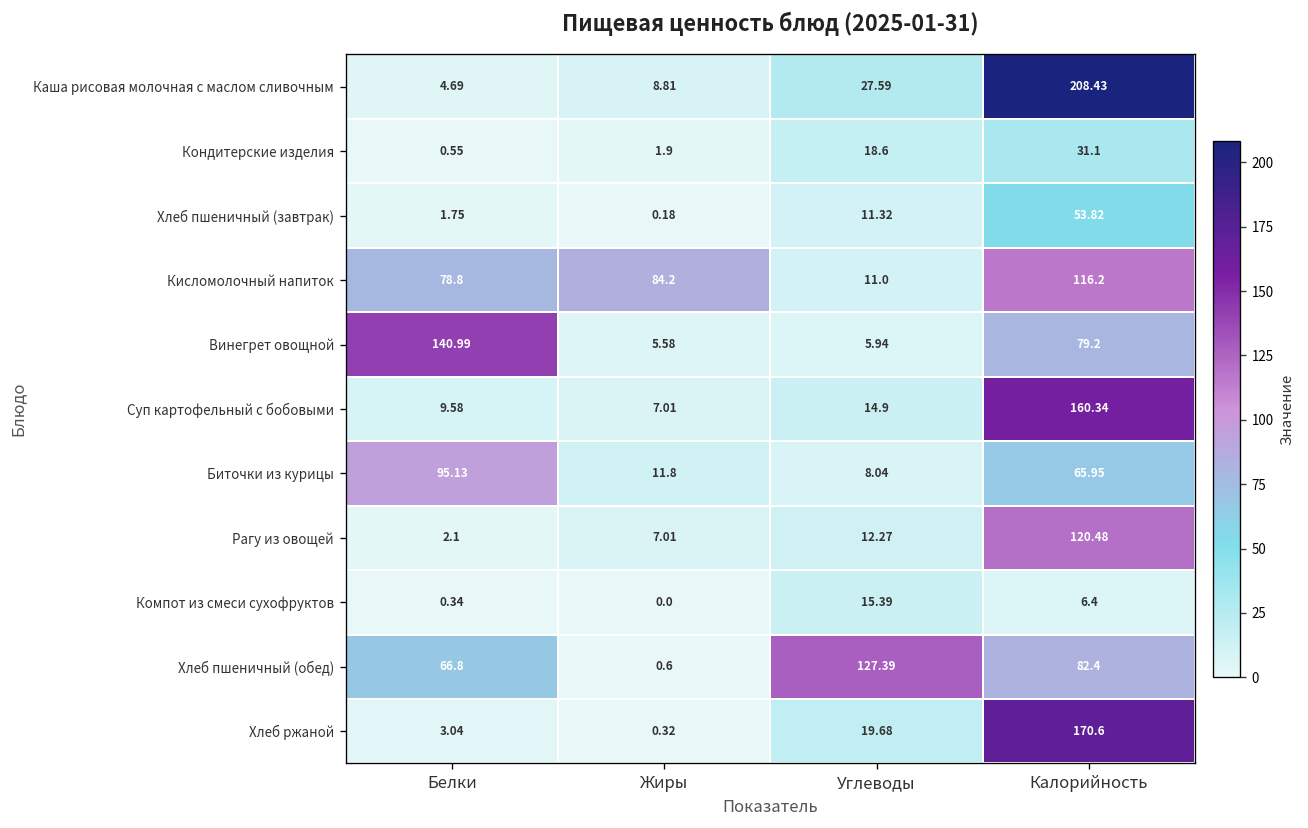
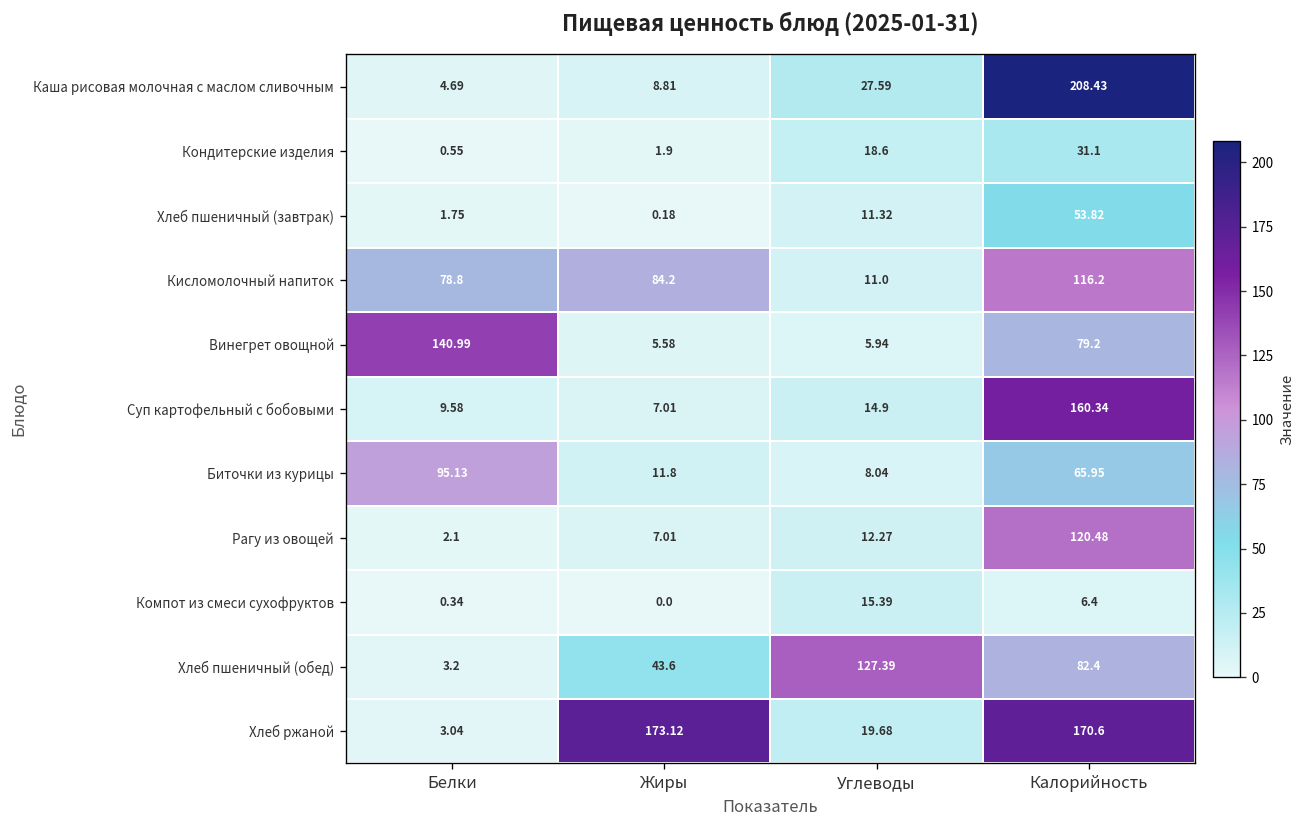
Хлеб пшеничный (обед), Белки: 66.8 -> 3.2
Хлеб пшеничный (обед), Жиры: 0.6 -> 43.6
Хлеб ржаной, Жиры: 0.32 -> 173.12
